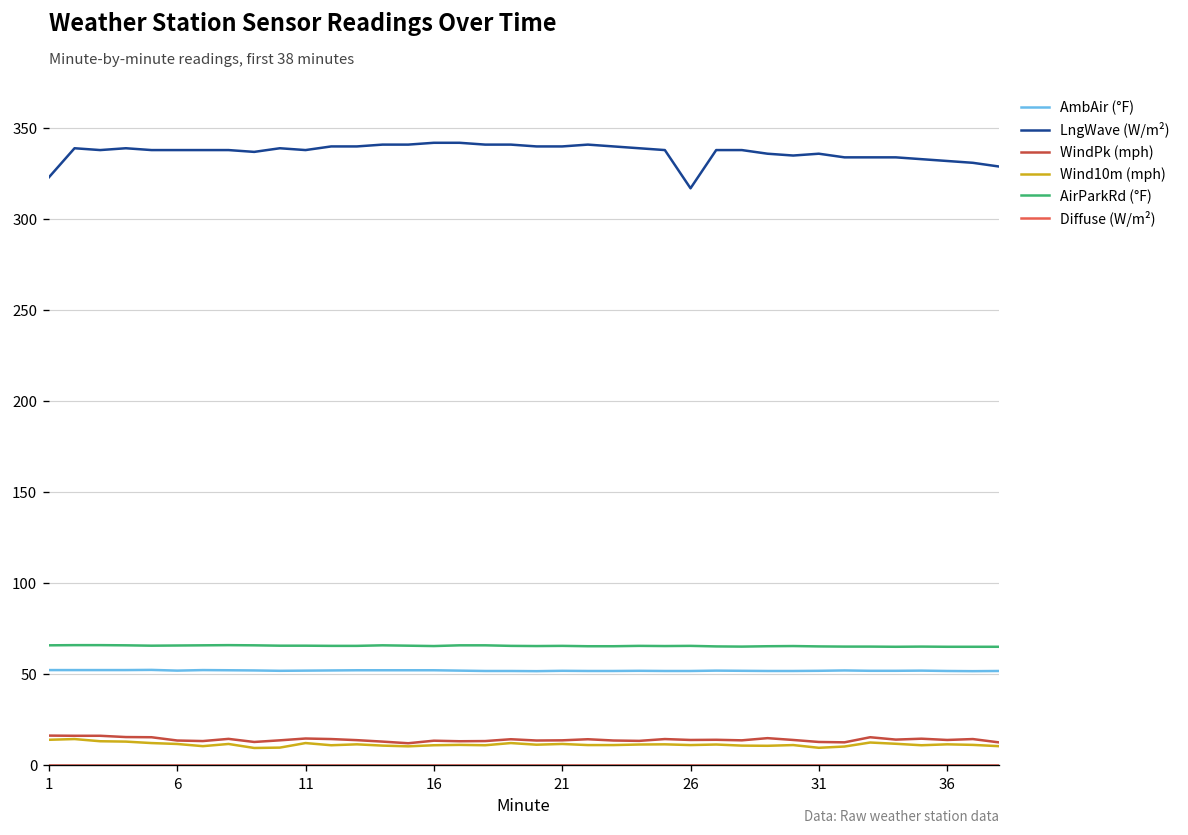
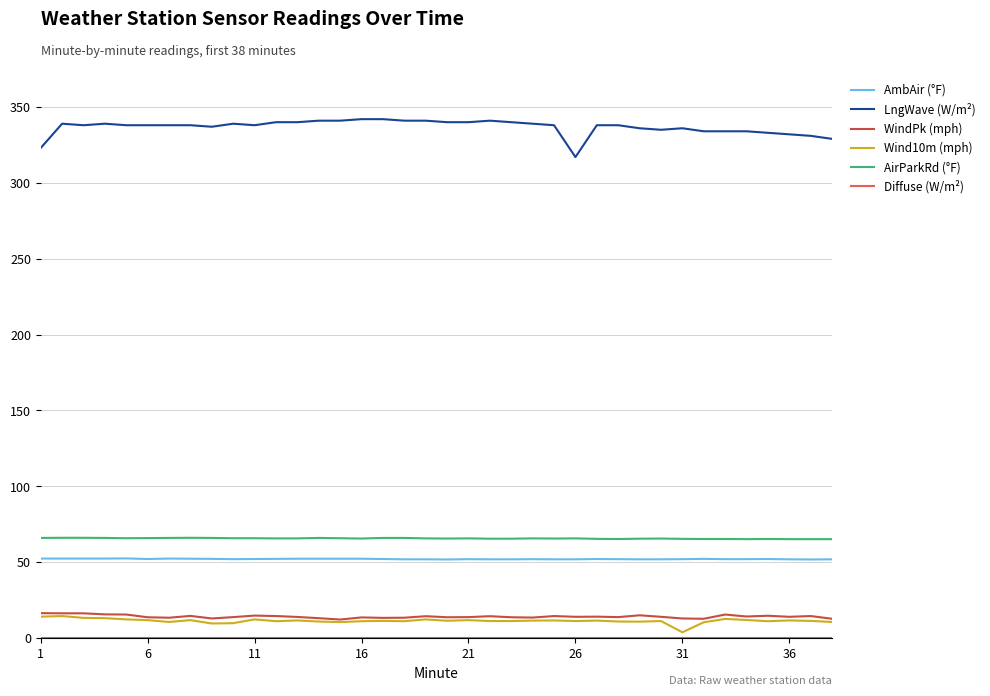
Wind10m (mph), 31: 10 -> 4
